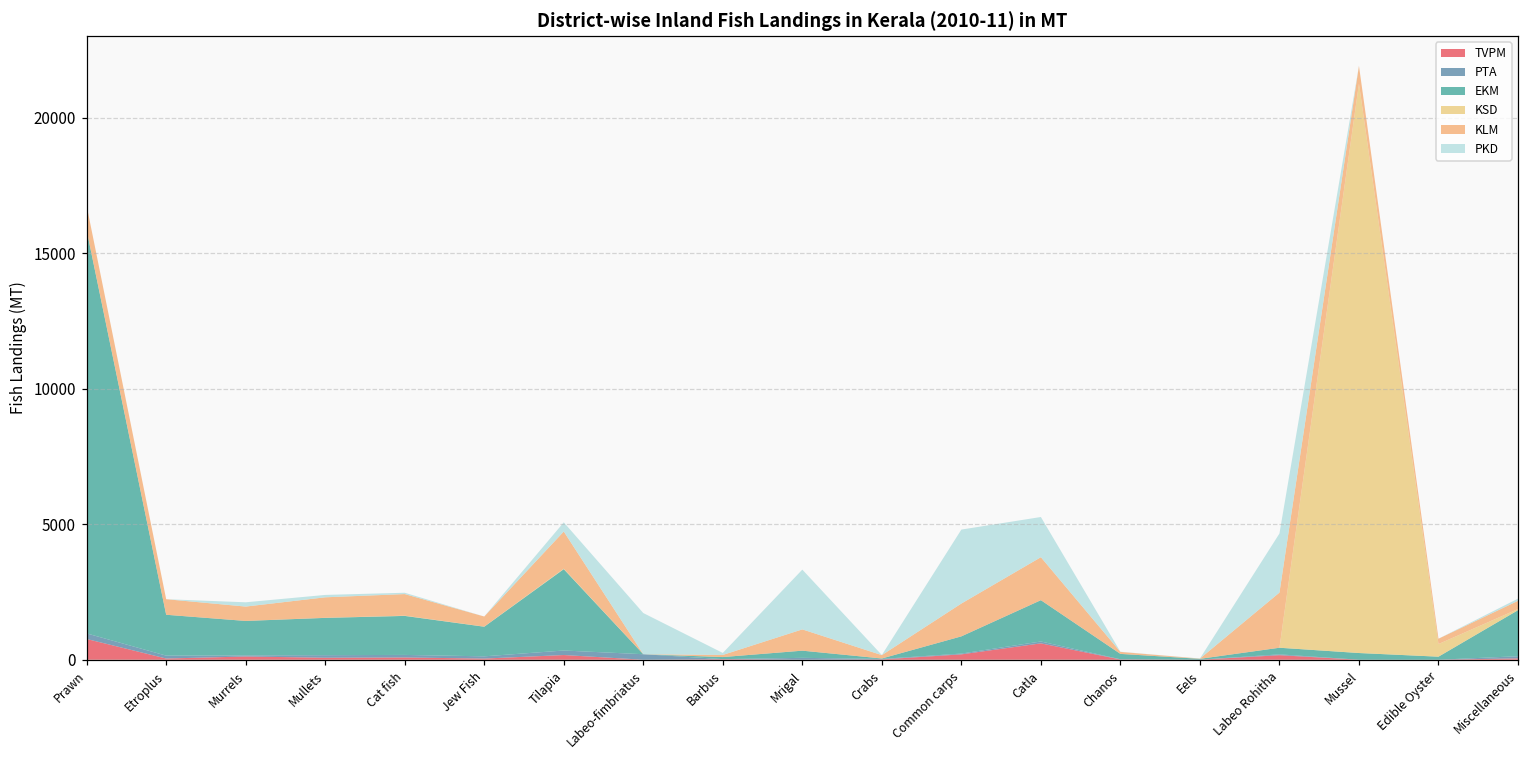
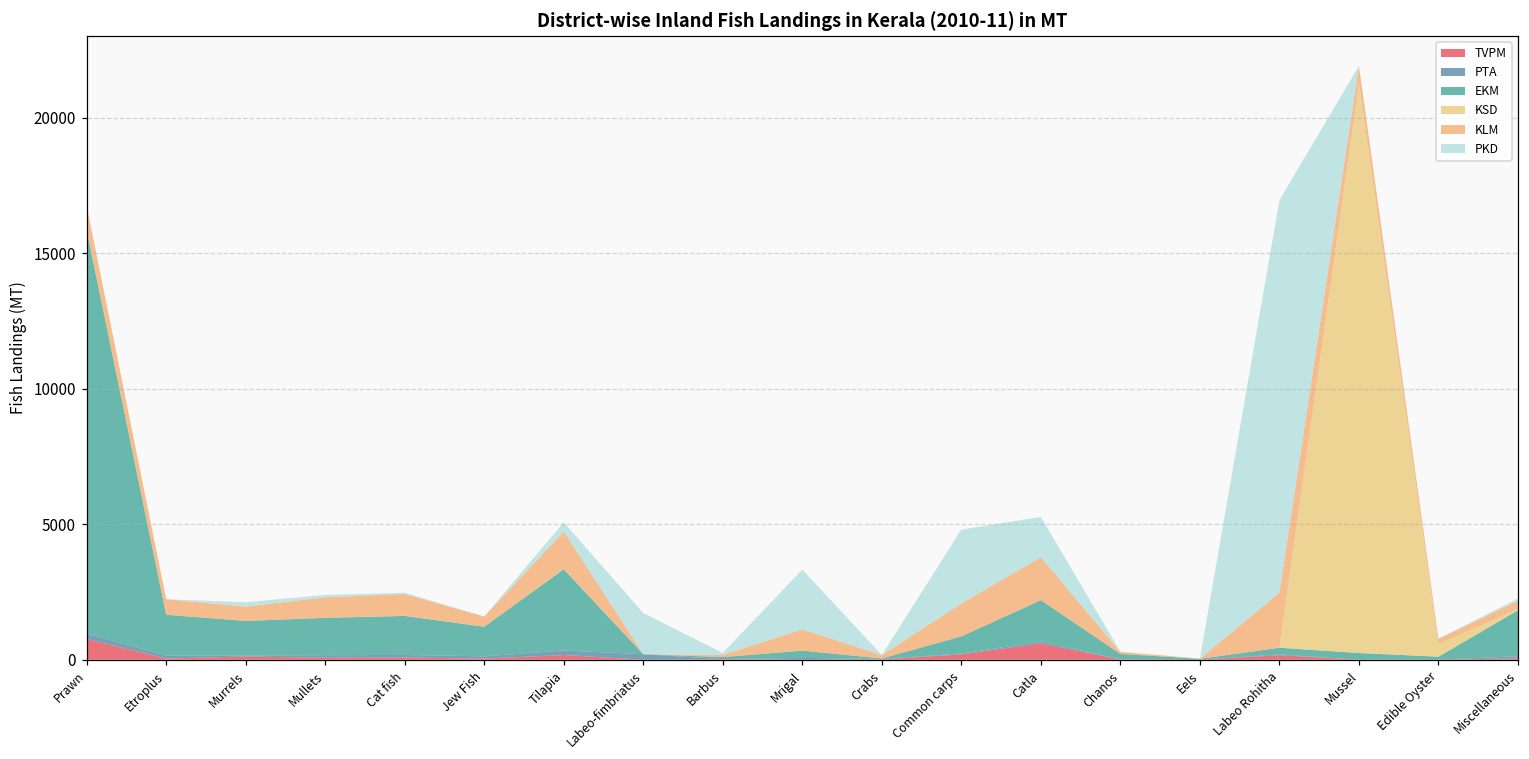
PKD, Labeo Rohitha: 2200 -> 14500
